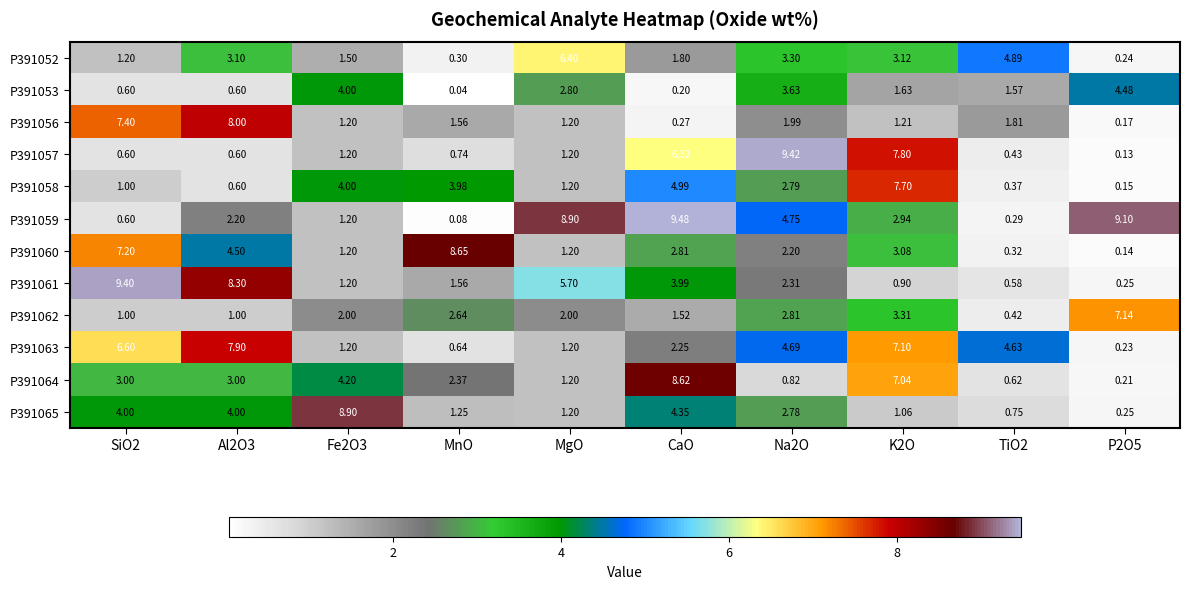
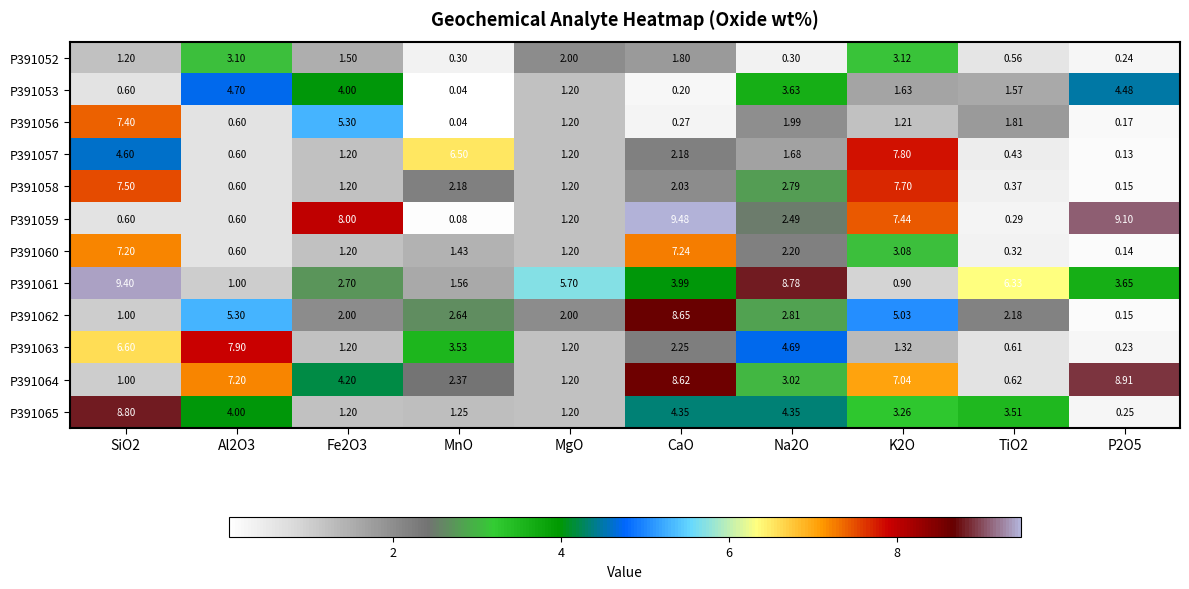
P391052, MgO: 6.40 -> 2.00
P391052, Na2O: 3.30 -> 0.30
P391052, TiO2: 4.89 -> 0.56
P391053, Al2O3: 0.60 -> 4.70
P391053, MgO: 2.80 -> 1.20
P391056, Al2O3: 8.00 -> 0.60
P391056, Fe2O3: 1.20 -> 5.30
P391056, MnO: 1.56 -> 0.04
P391057, SiO2: 0.60 -> 4.60
P391057, MnO: 0.74 -> 6.50
P391057, CaO: 6.32 -> 2.18
P391057, Na2O: 9.42 -> 1.68
P391058, SiO2: 1.00 -> 7.50
P391058, Fe2O3: 4.00 -> 1.20
P391058, MnO: 3.98 -> 2.18
P391058, CaO: 4.99 -> 2.03
P391059, Al2O3: 2.20 -> 0.60
P391059, Fe2O3: 1.20 -> 8.00
P391059, MgO: 8.90 -> 1.20
P391059, Na2O: 4.75 -> 2.49
P391059, K2O: 2.94 -> 7.44
P391060, Al2O3: 4.50 -> 0.60
P391060, MnO: 8.65 -> 1.43
P391060, CaO: 2.81 -> 7.24
P391061, Al2O3: 8.30 -> 1.00
P391061, Fe2O3: 1.20 -> 2.70
P391061, Na2O: 2.31 -> 8.78
P391061, TiO2: 0.58 -> 6.33
P391061, P2O5: 0.25 -> 3.65
P391062, Al2O3: 1.00 -> 5.30
P391062, CaO: 1.52 -> 8.65
P391062, K2O: 3.31 -> 5.03
P391062, TiO2: 0.42 -> 2.18
P391062, P2O5: 7.14 -> 0.15
P391063, MnO: 0.64 -> 3.53
P391063, K2O: 7.10 -> 1.32
P391063, TiO2: 4.63 -> 0.61
P391064, SiO2: 3.00 -> 1.00
P391064, Al2O3: 3.00 -> 7.20
P391064, Na2O: 0.82 -> 3.02
P391064, P2O5: 0.21 -> 8.91
P391065, SiO2: 4.00 -> 8.80
P391065, Fe2O3: 8.90 -> 1.20
P391065, Na2O: 2.78 -> 4.35
P391065, K2O: 1.06 -> 3.26
P391065, TiO2: 0.75 -> 3.51
